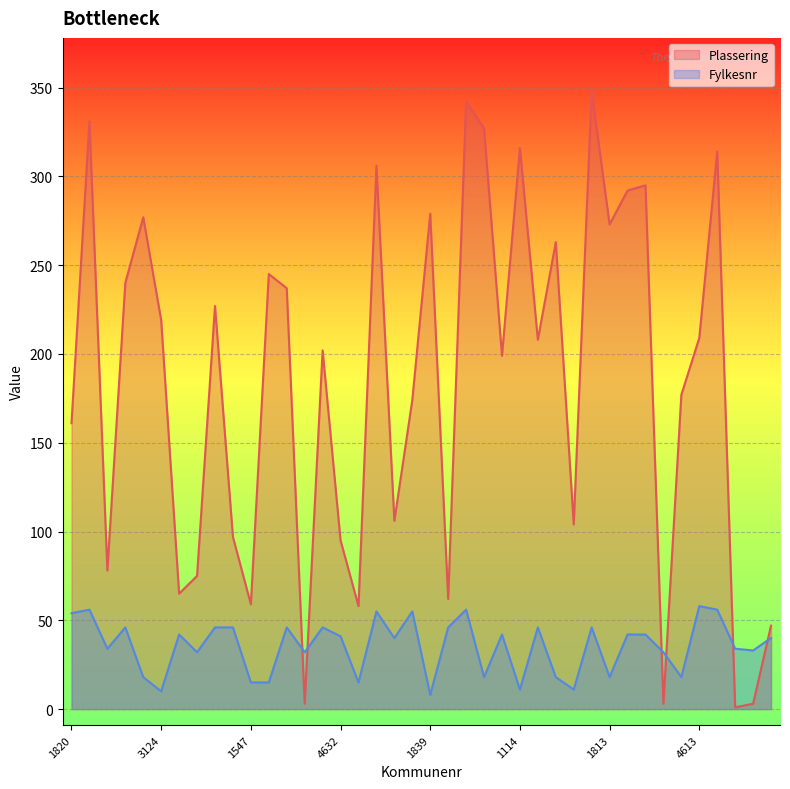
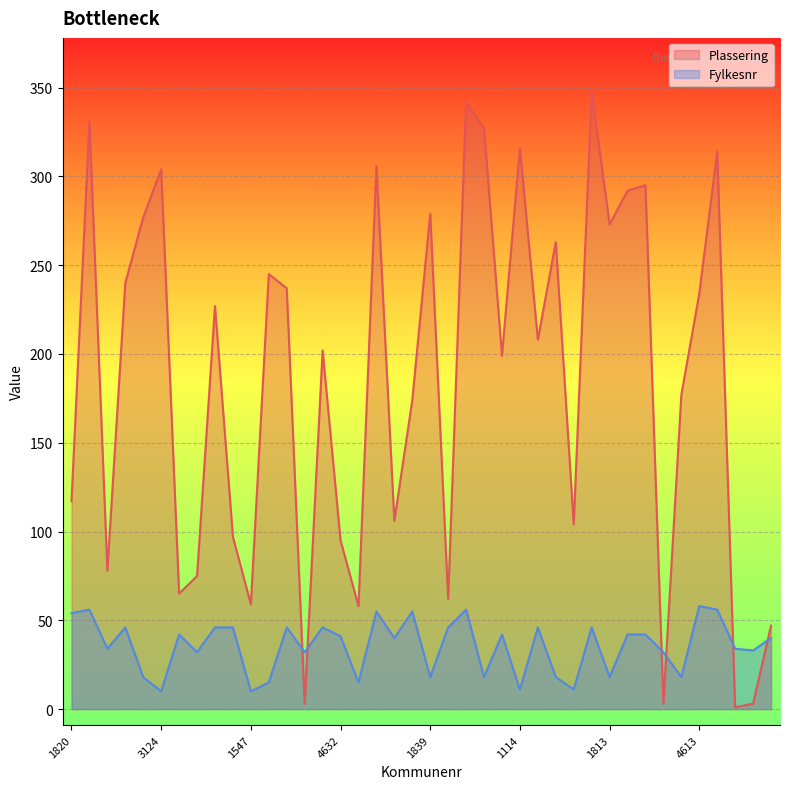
Plassering, 1820: 161 -> 117
Plassering, 3124: 219 -> 304
Fylkesnr, 1547: 15 -> 10
Fylkesnr, 1839: 8 -> 18
Plassering, 4613: 209 -> 234
